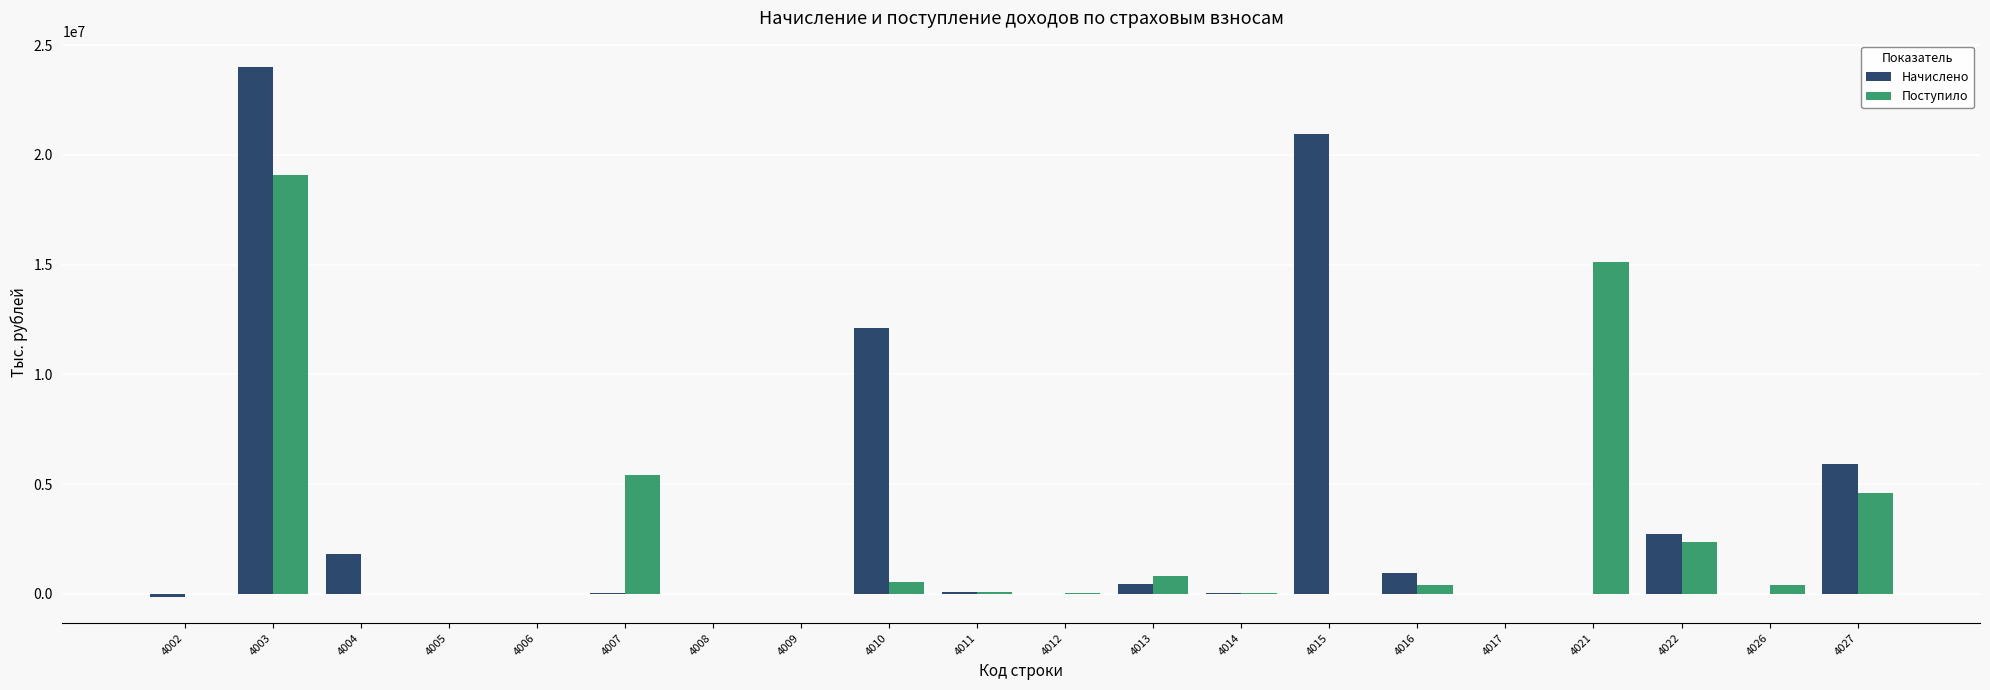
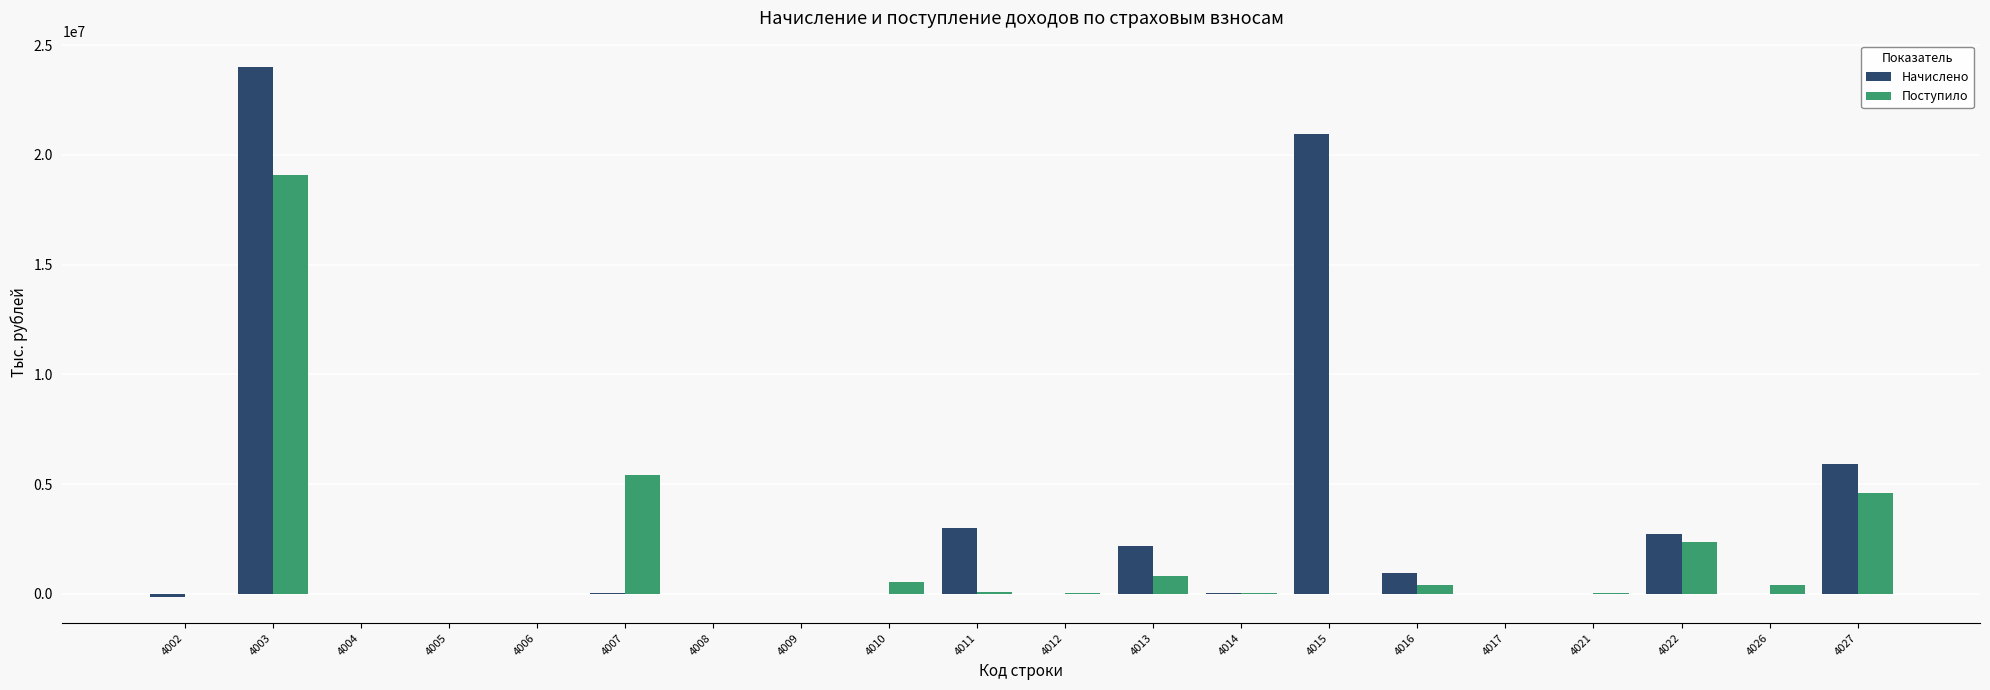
Начислено, 4004: 1800000 -> 0
Начислено, 4010: 12100000 -> 0
Начислено, 4011: 100000 -> 3000000
Начислено, 4013: 500000 -> 2200000
Поступило, 4021: 15100000 -> 0
